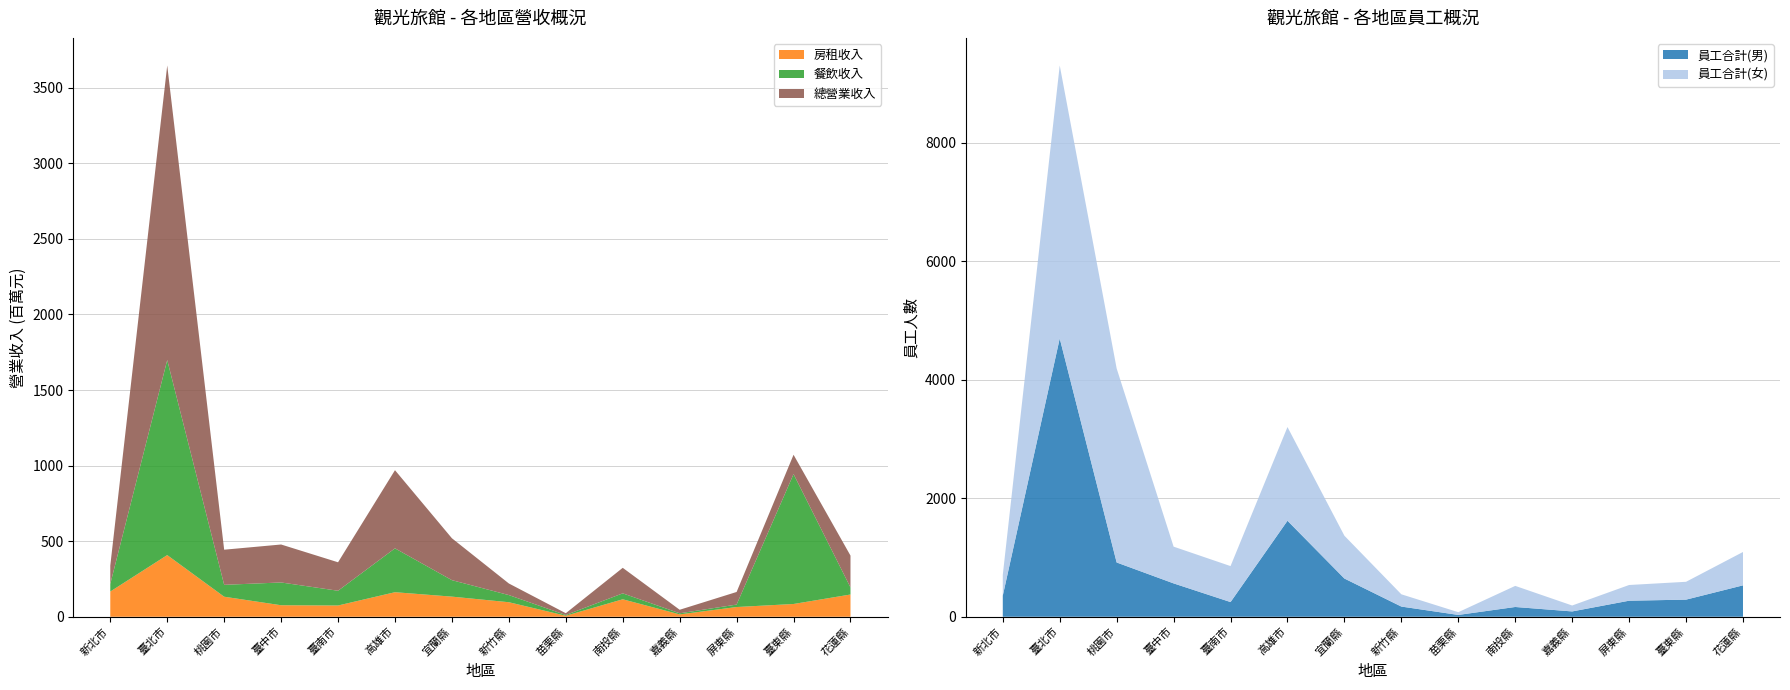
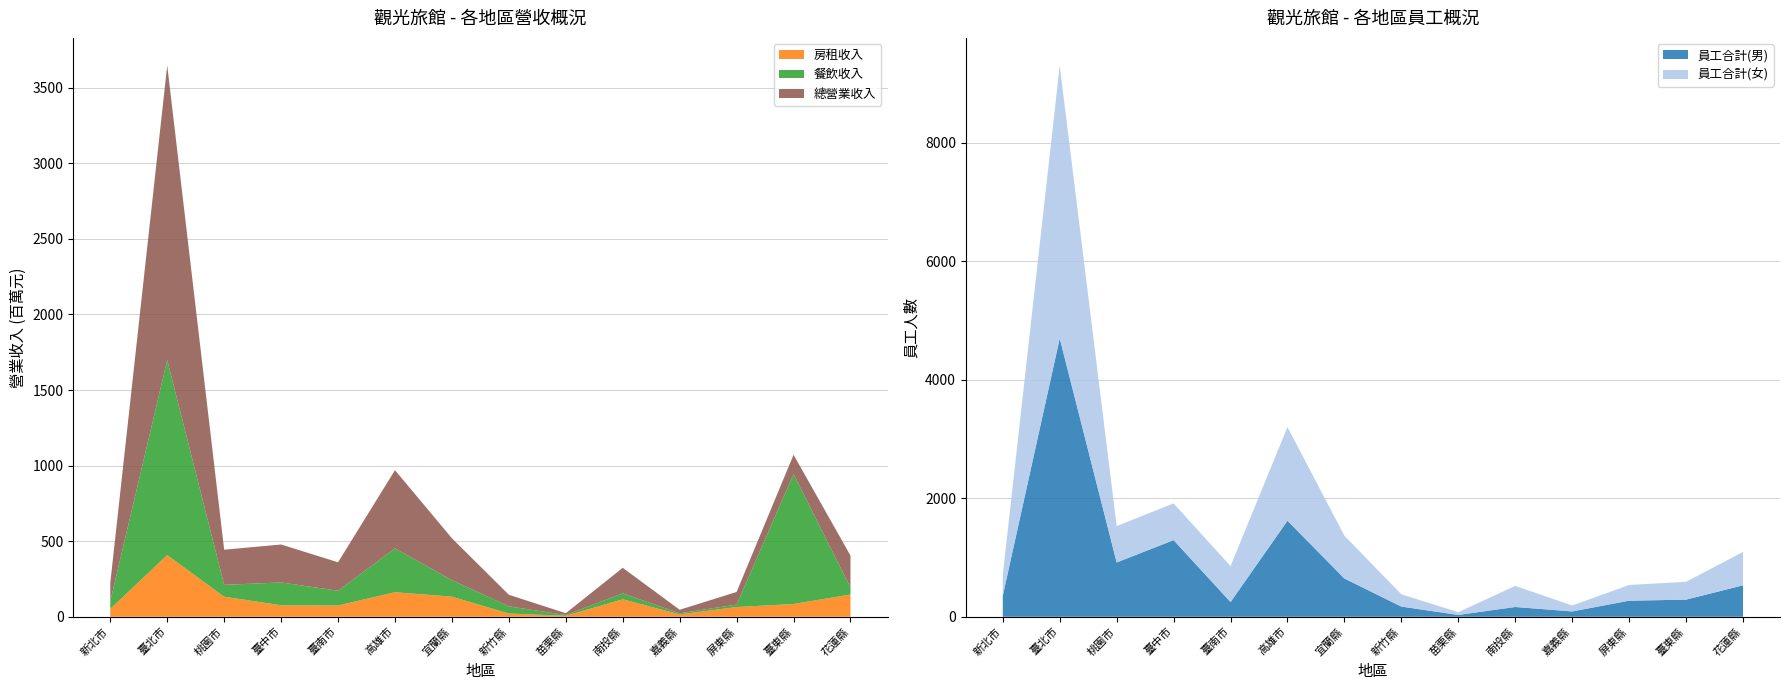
觀光旅館 - 各地區營收概況, 房租收入, 新北市: 170 -> 50
觀光旅館 - 各地區營收概況, 房租收入, 新竹縣: 100 -> 20
觀光旅館 - 各地區員工概況, 員工合計(女), 桃園市: 3300 -> 600
觀光旅館 - 各地區員工概況, 員工合計(男), 臺中市: 600 -> 1300
